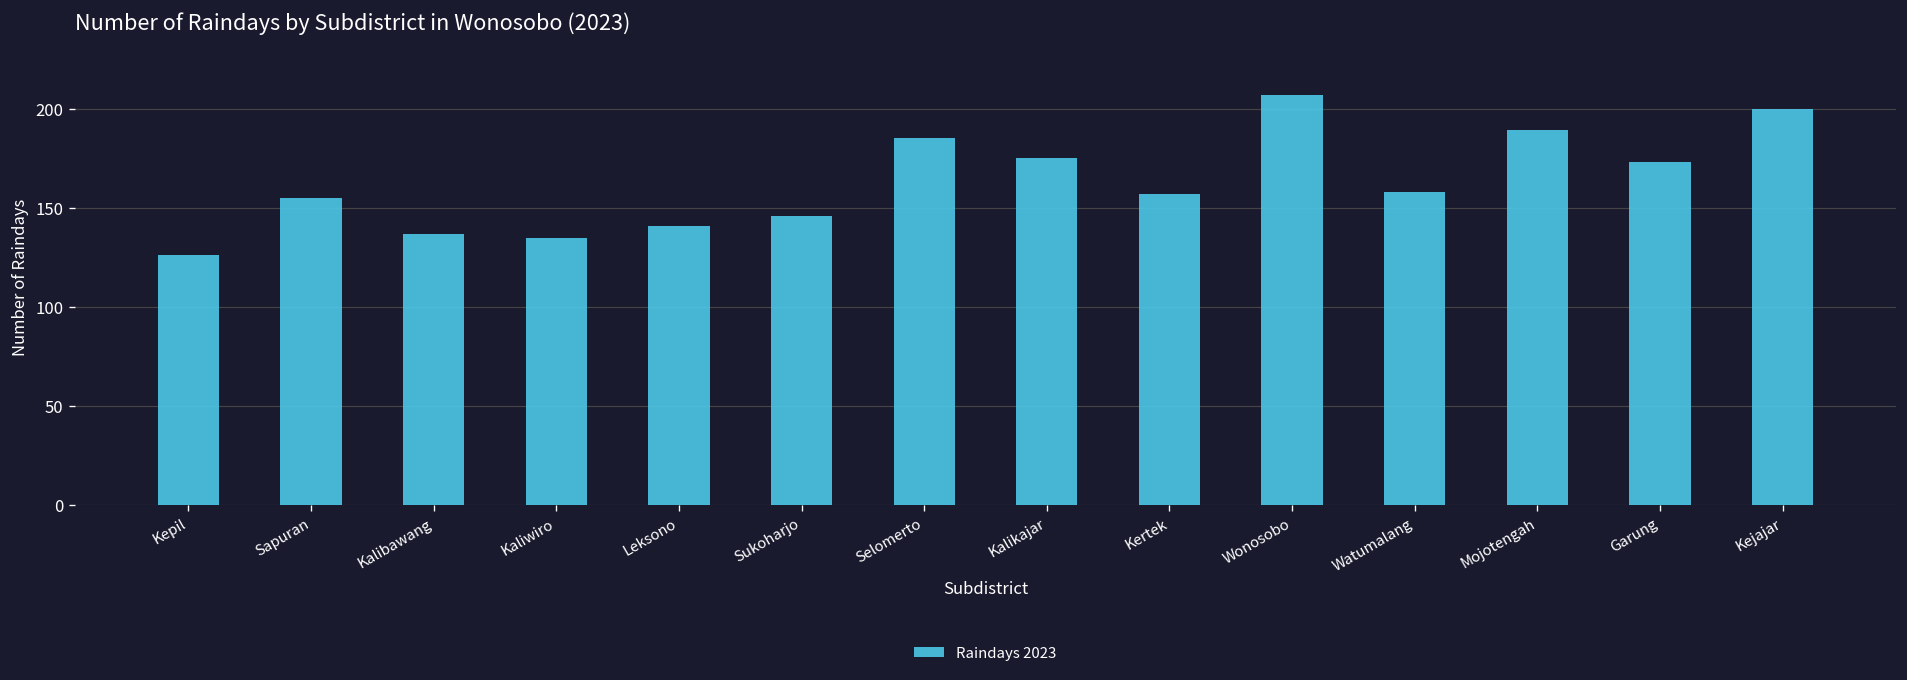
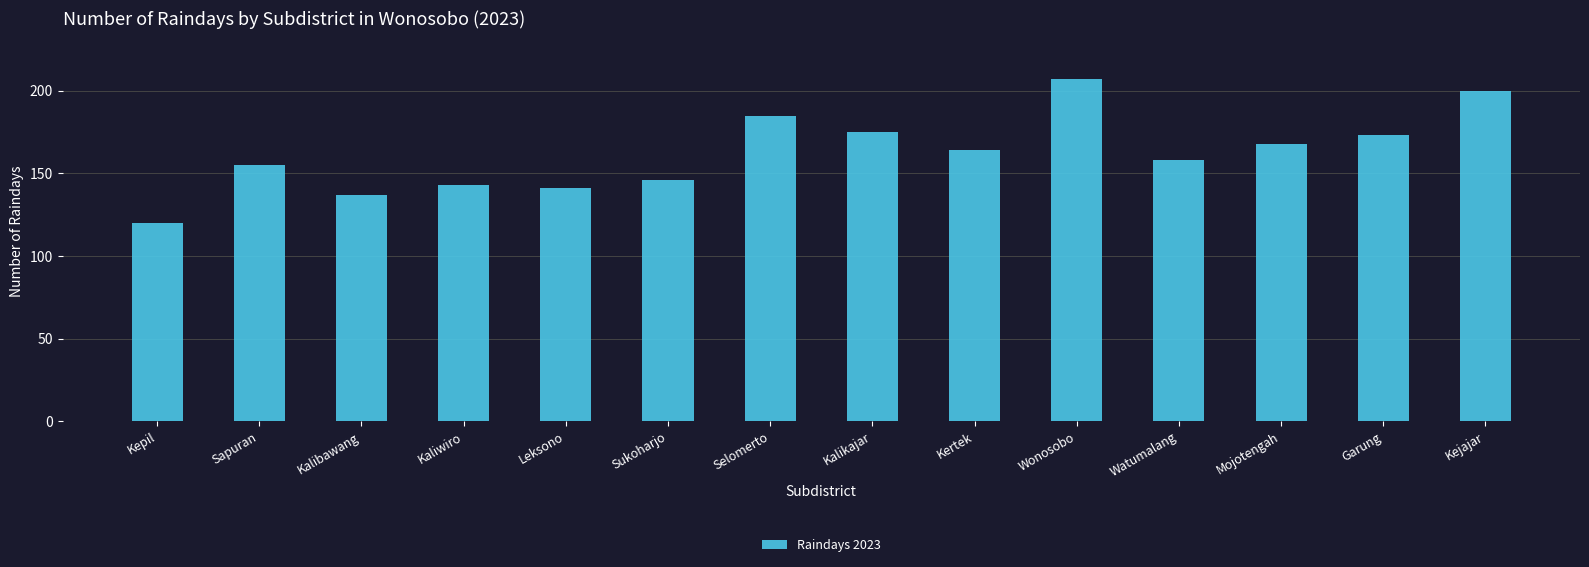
Kepil: 126 -> 120
Kaliwiro: 135 -> 143
Kertek: 157 -> 164
Mojotengah: 189 -> 168
